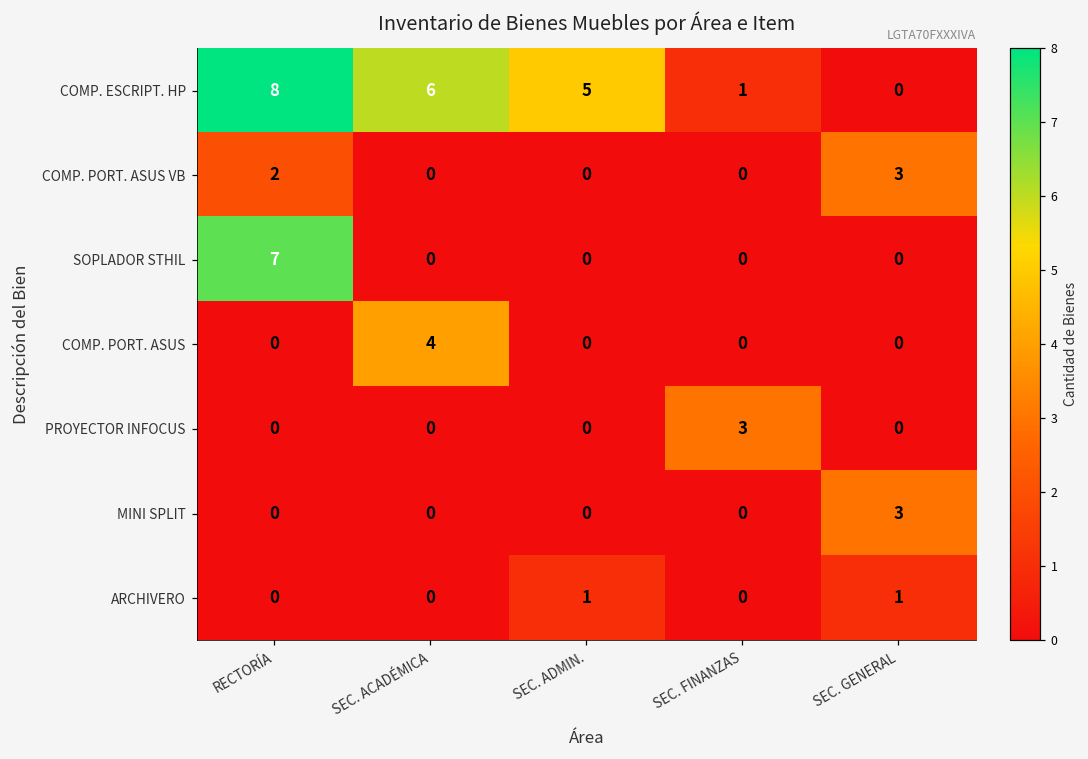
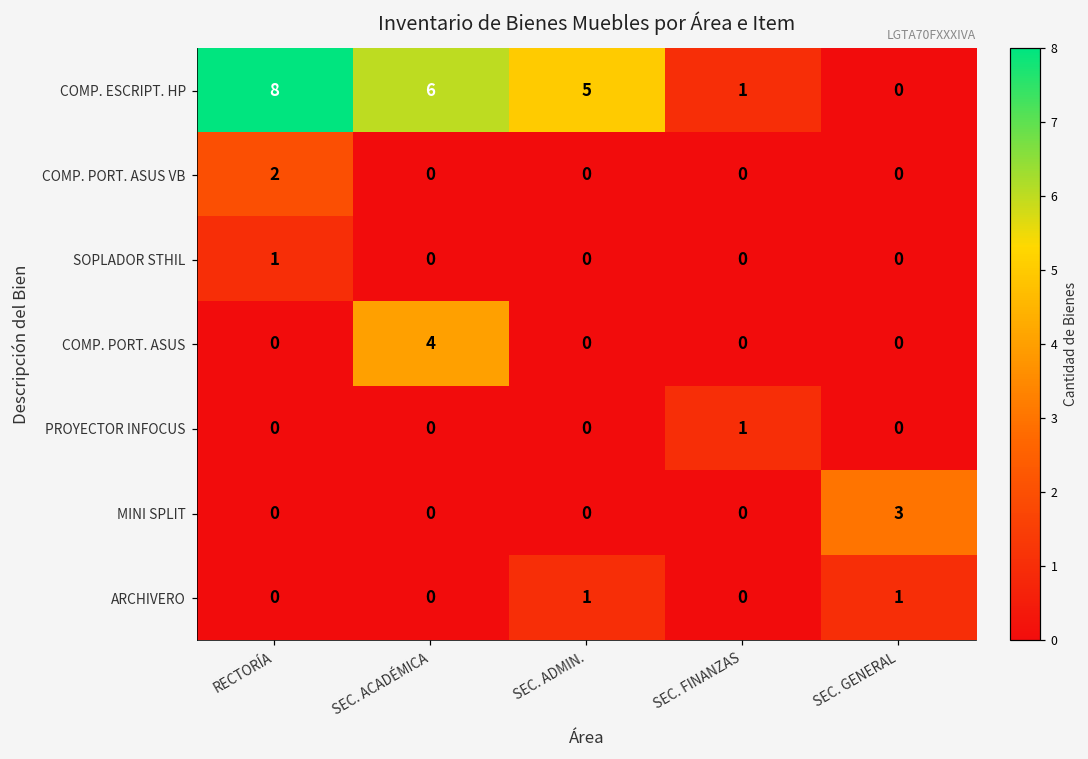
COMP. PORT. ASUS VB, SEC. GENERAL: 3 -> 0
SOPLADOR STHIL, RECTORÍA: 7 -> 1
PROYECTOR INFOCUS, SEC. FINANZAS: 3 -> 1
